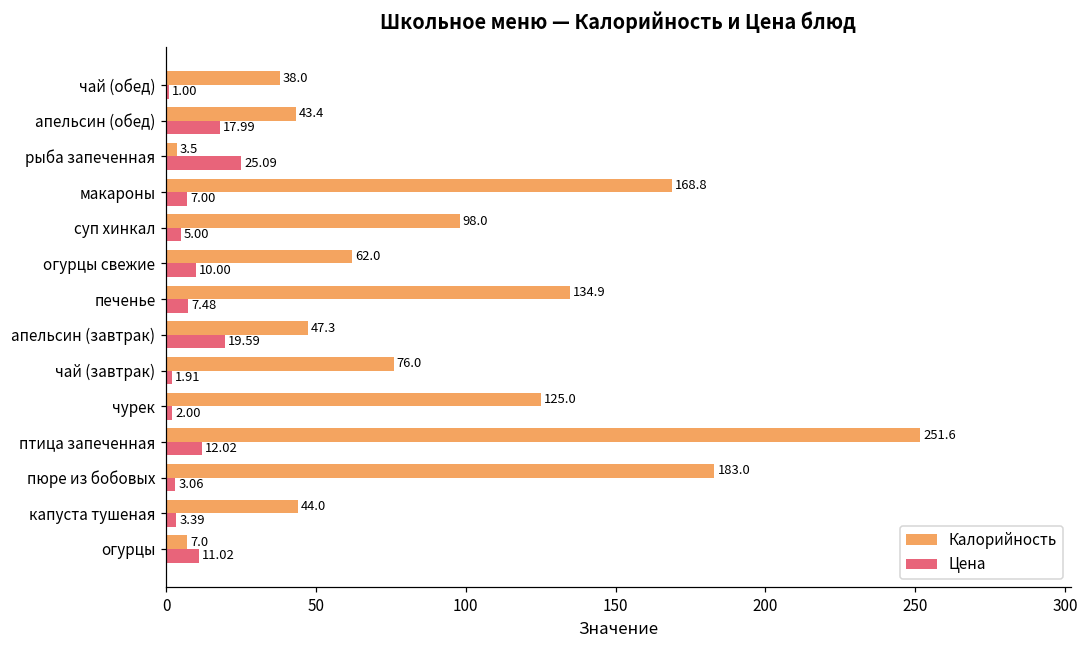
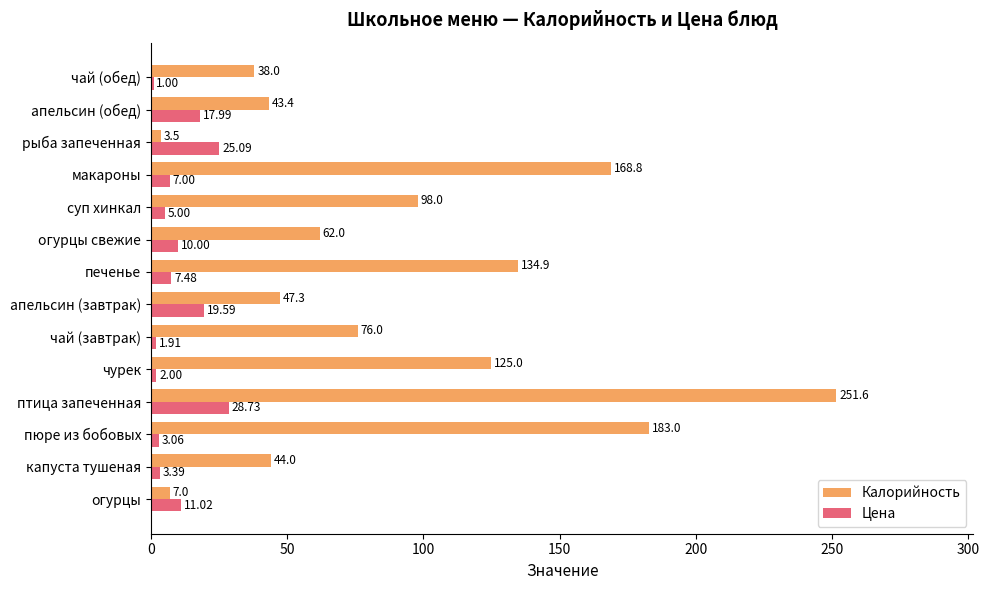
Цена, птица запеченная: 12.02 -> 28.73
